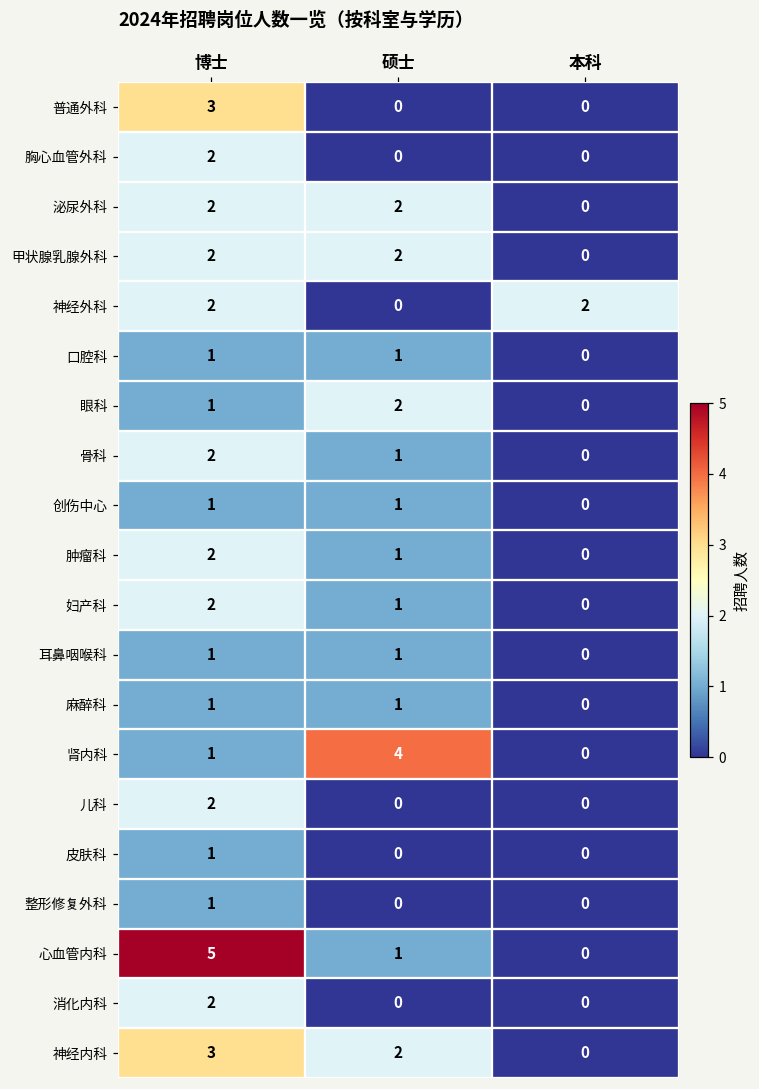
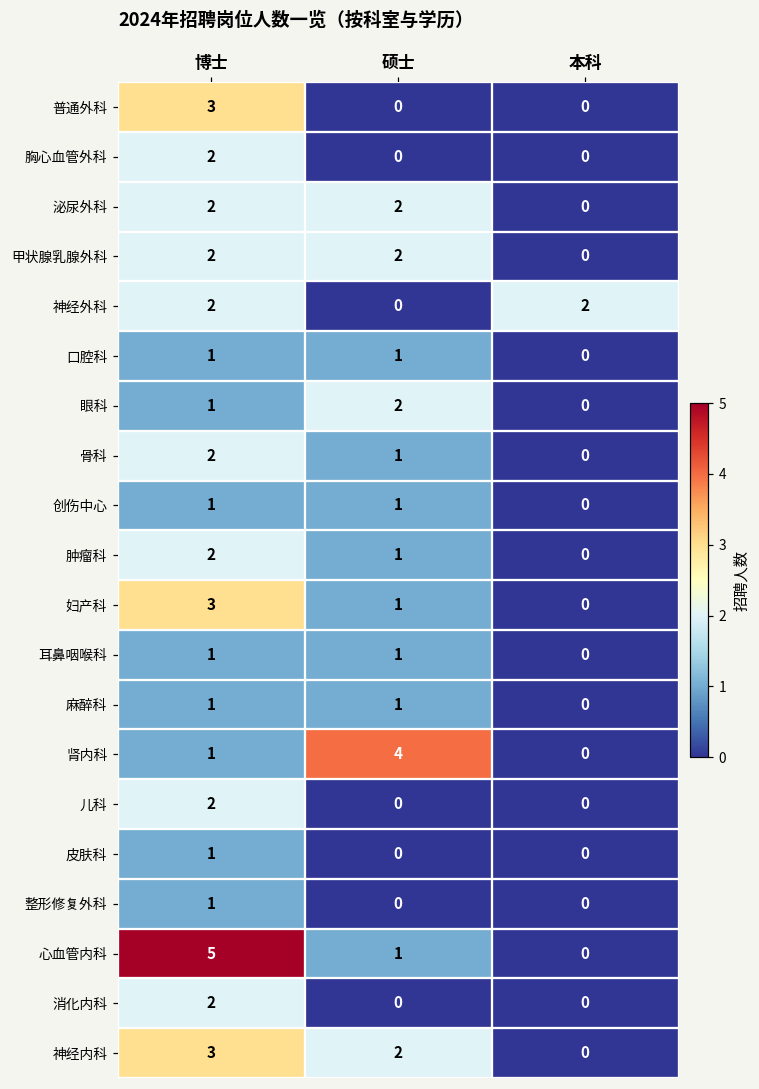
妇产科, 博士: 2 -> 3
